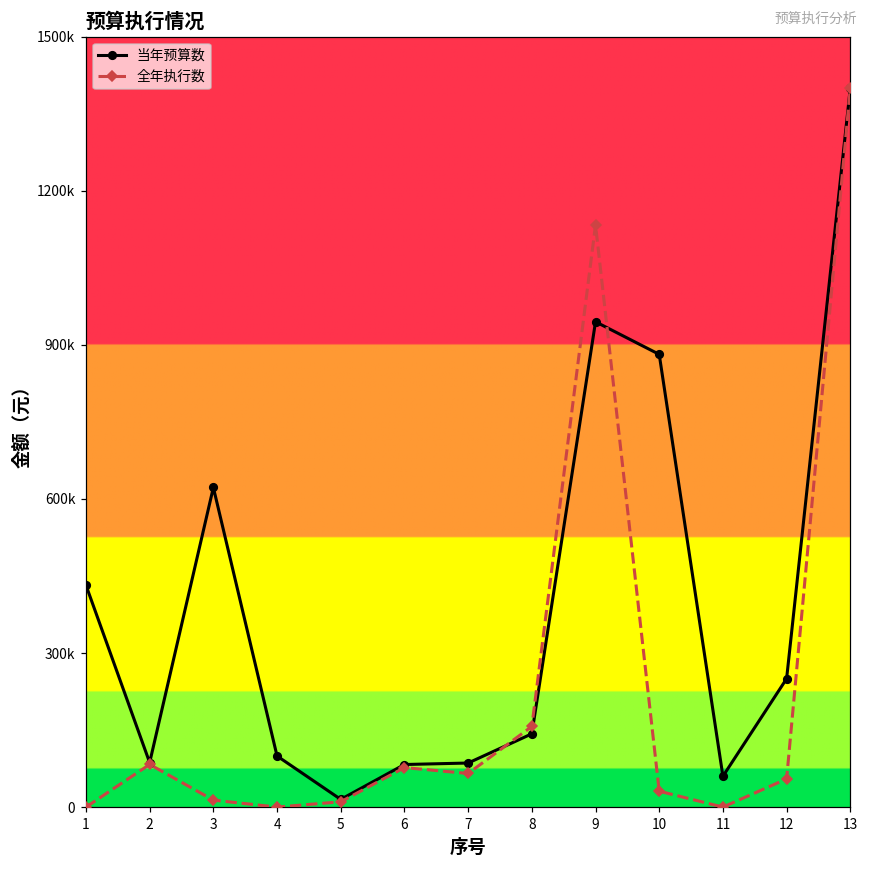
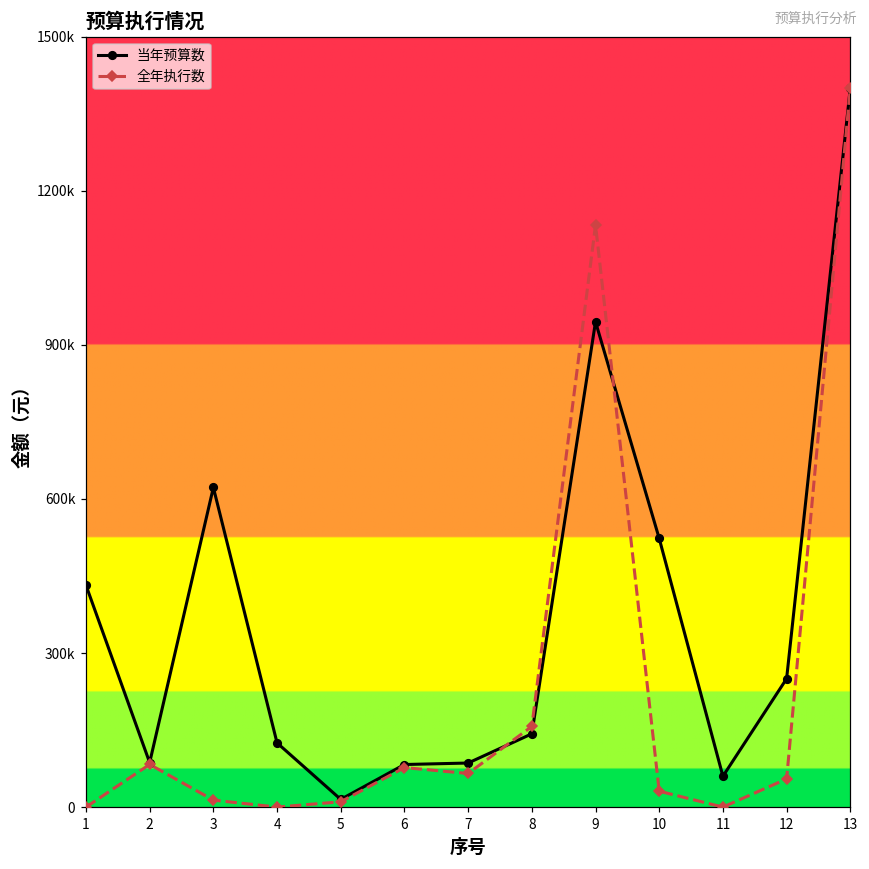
当年预算数, 4: 100000 -> 130000
当年预算数, 10: 880000 -> 520000
